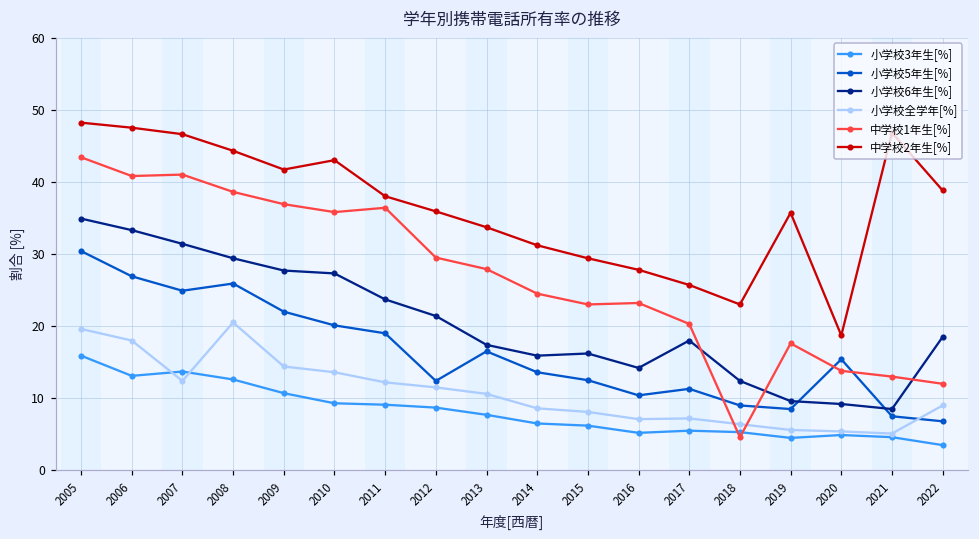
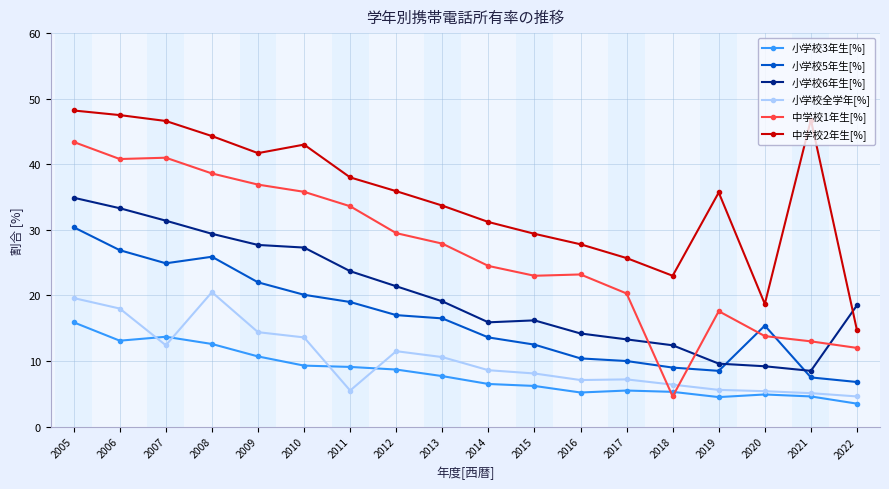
小学校全学年[%], 2011: 12 -> 6
中学校1年生[%], 2011: 36 -> 34
小学校5年生[%], 2012: 12 -> 17
小学校6年生[%], 2013: 17 -> 19
小学校5年生[%], 2017: 11 -> 10
小学校6年生[%], 2017: 18 -> 13
小学校全学年[%], 2022: 9 -> 5
中学校2年生[%], 2022: 39 -> 15
